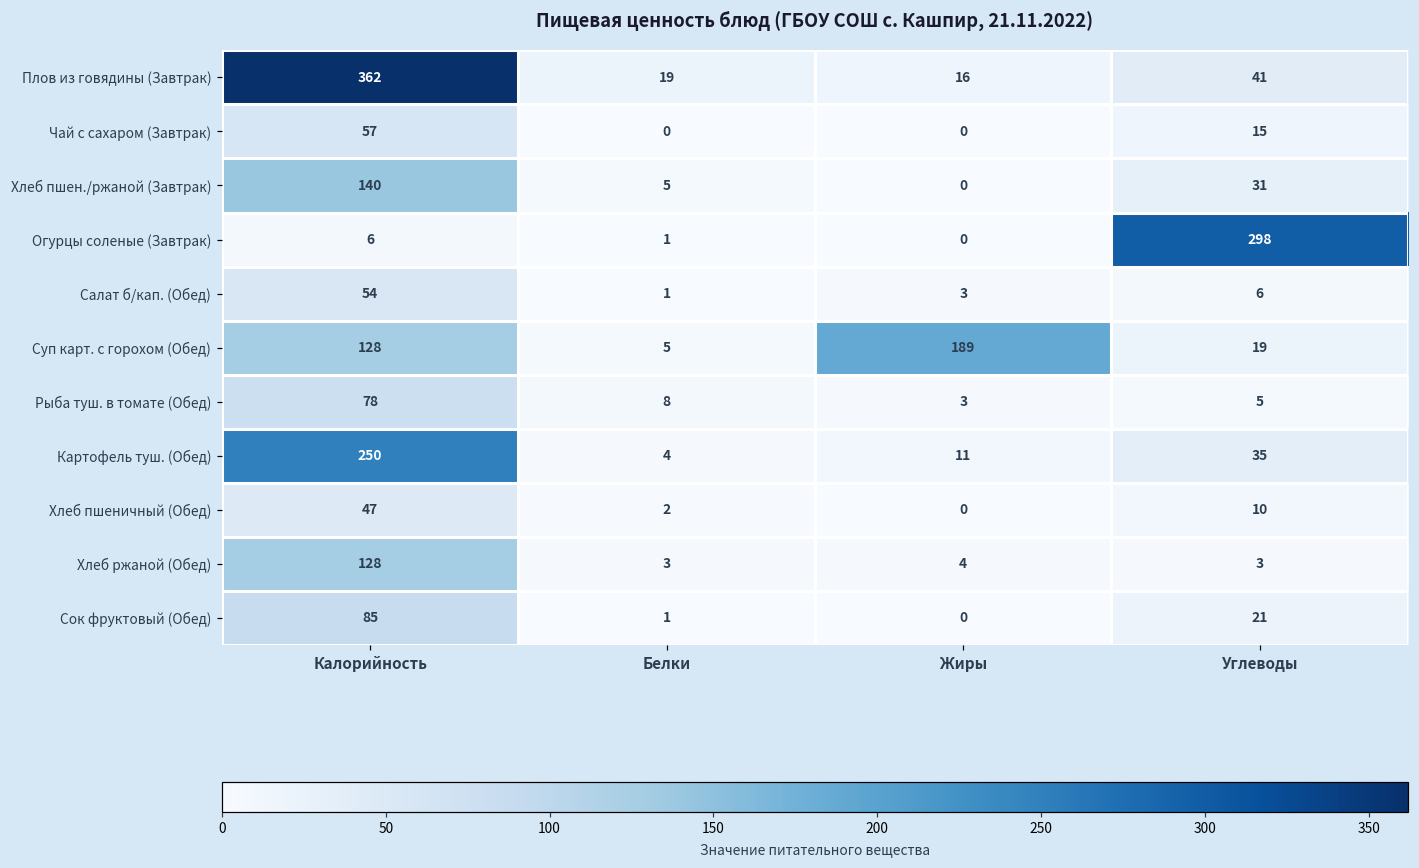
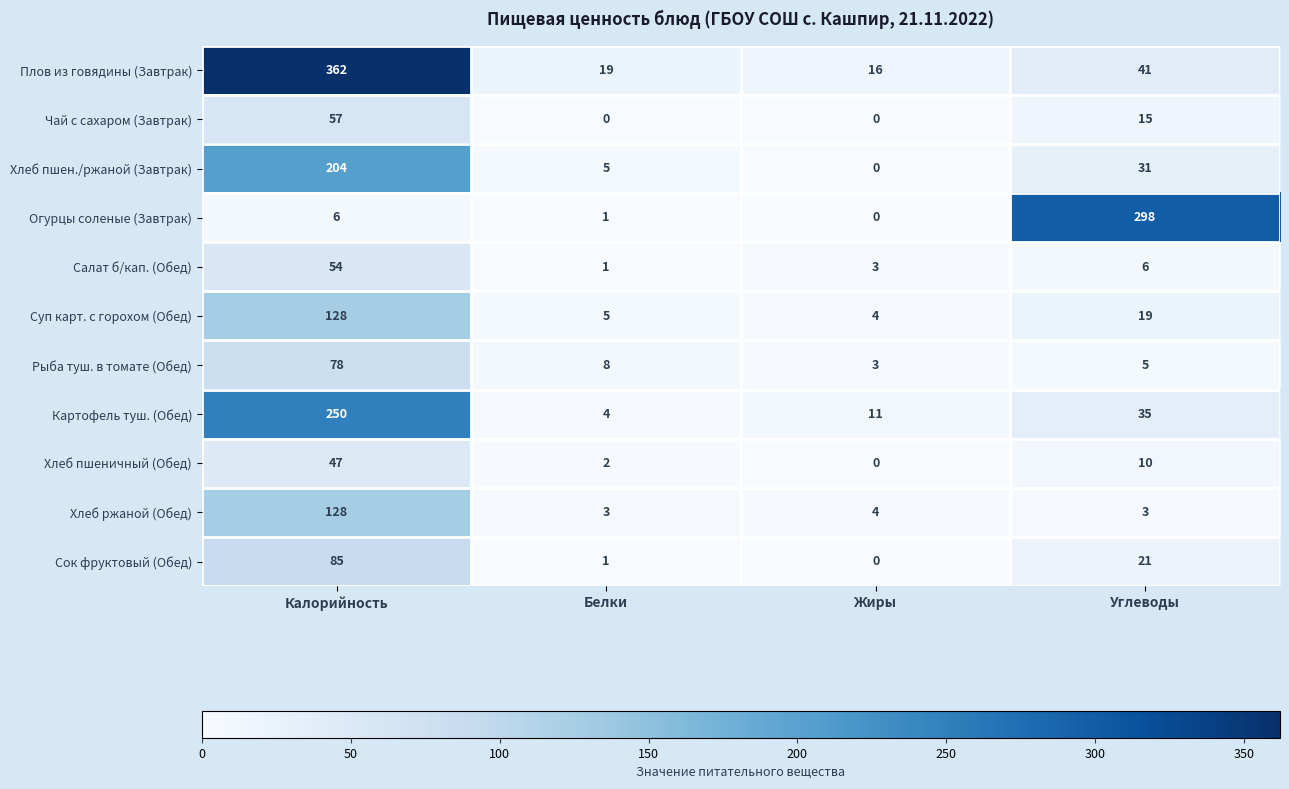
Хлеб пшен./ржаной (Завтрак), Калорийность: 140 -> 204
Суп карт. с горохом (Обед), Жиры: 189 -> 4
